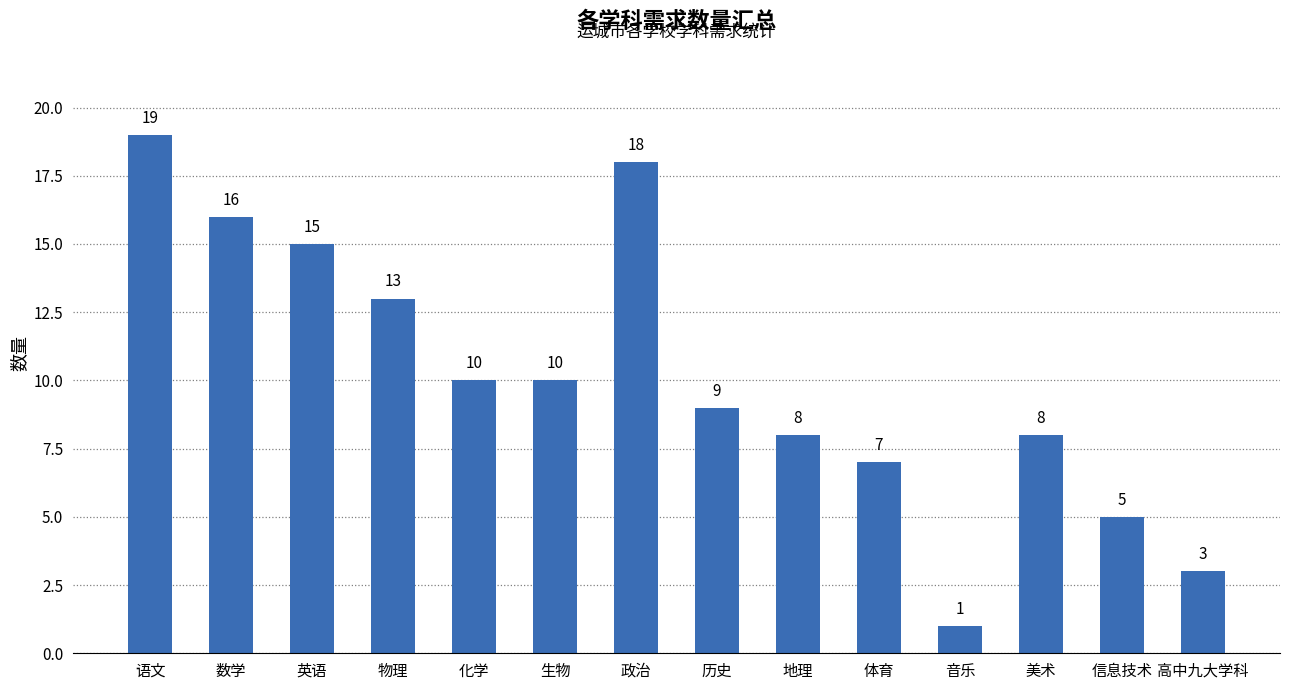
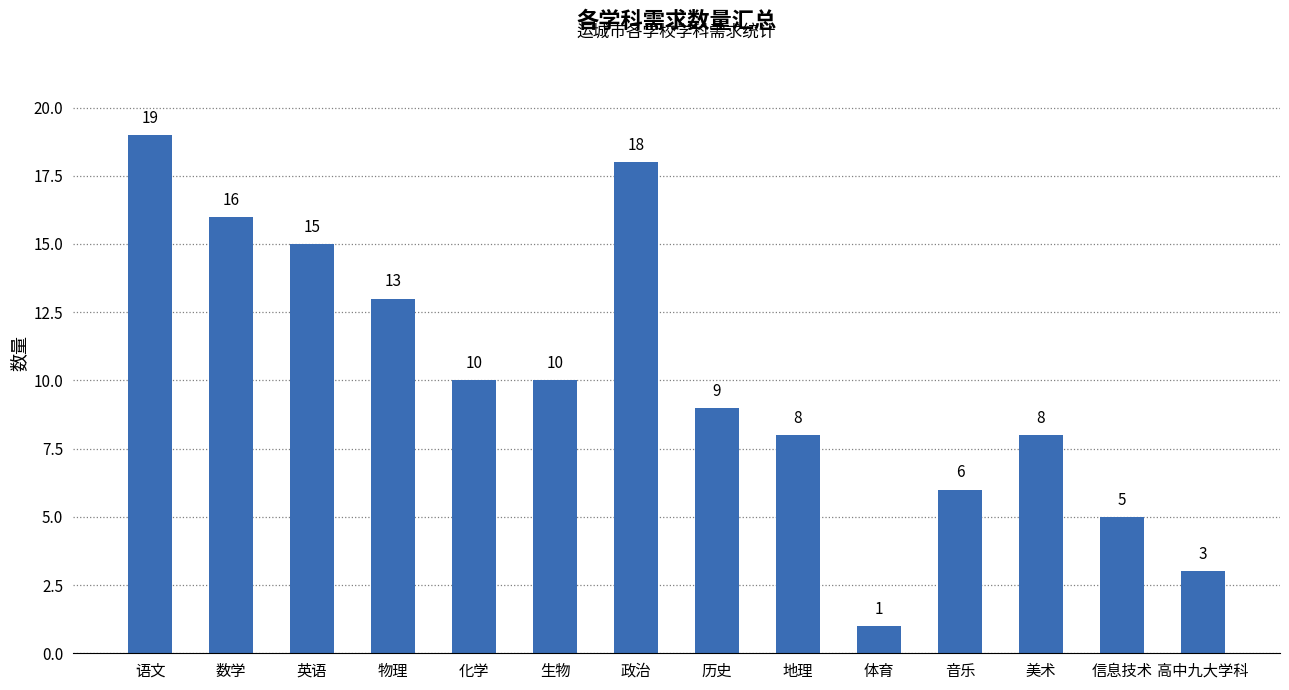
体育: 7 -> 1
音乐: 1 -> 6
